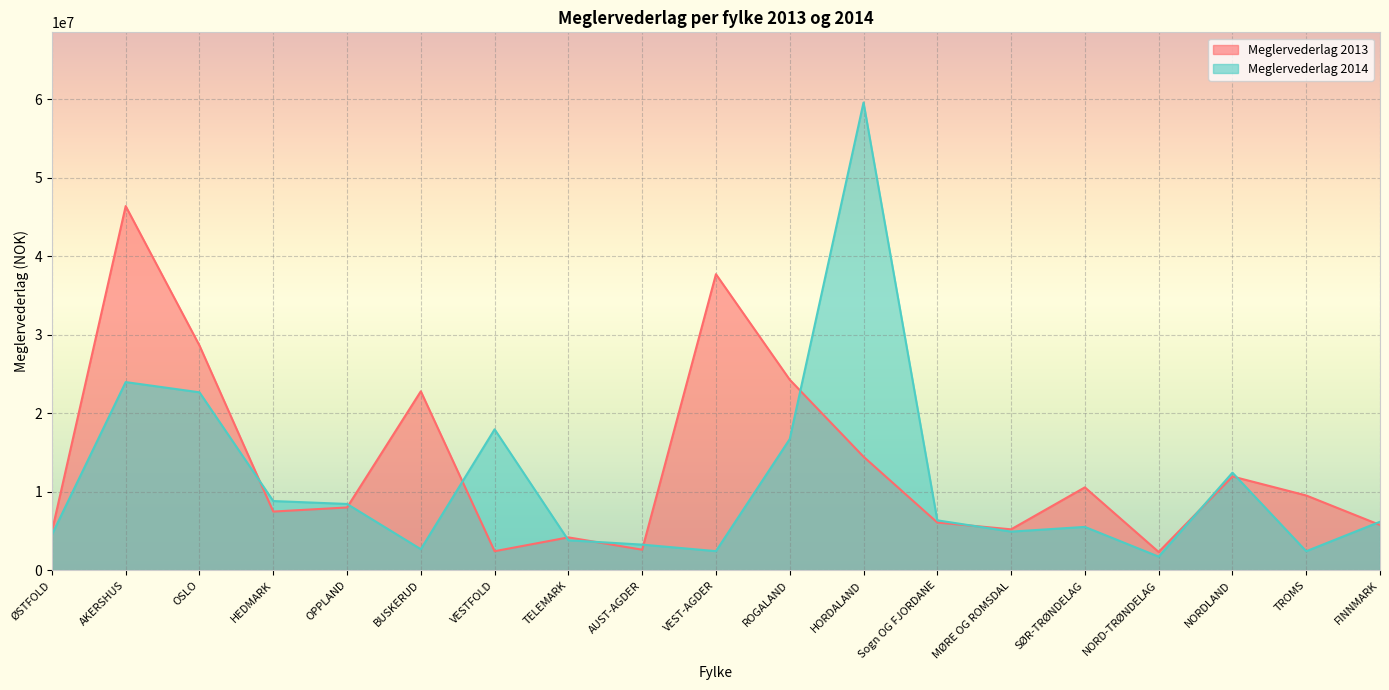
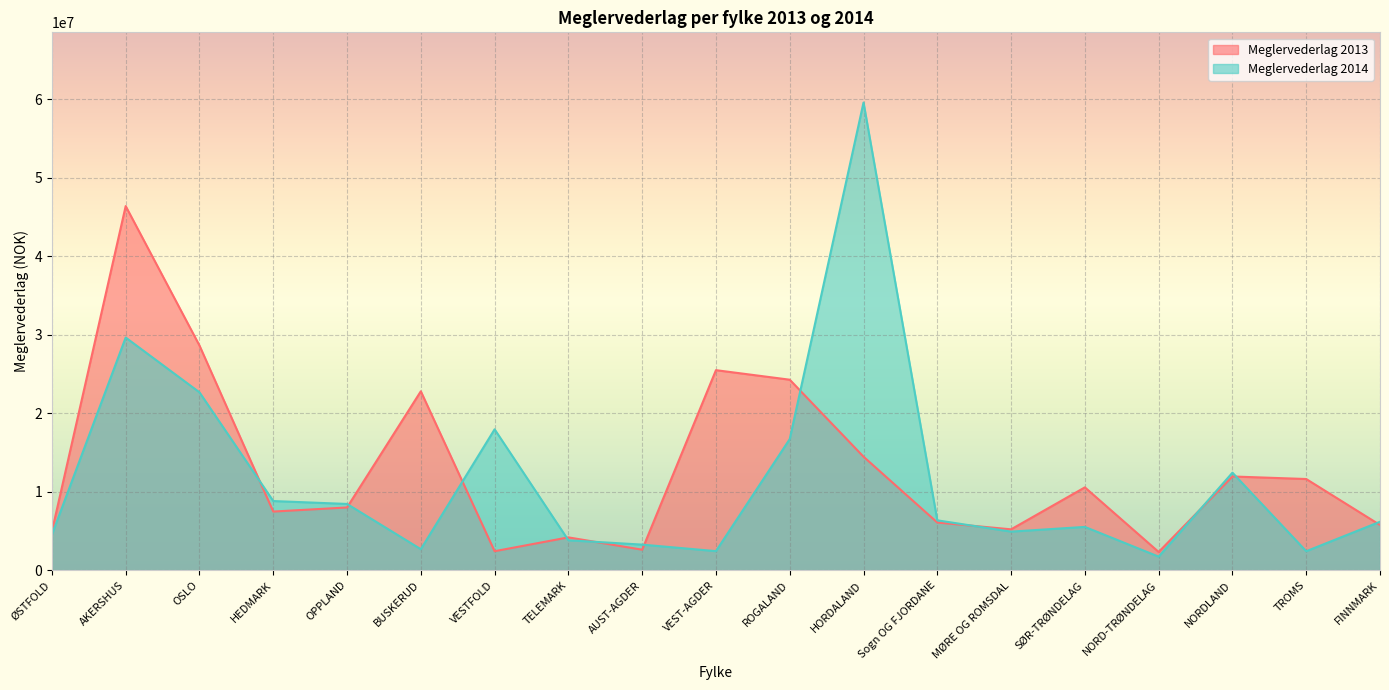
Meglervederlag 2014, AKERSHUS: 24000000 -> 30000000
Meglervederlag 2013, VEST-AGDER: 38000000 -> 26000000
Meglervederlag 2013, TROMS: 10000000 -> 12000000
